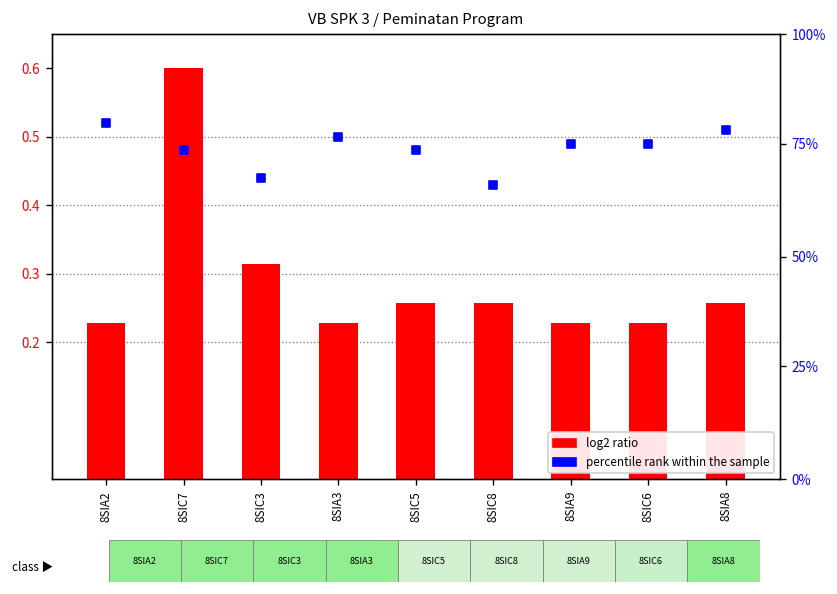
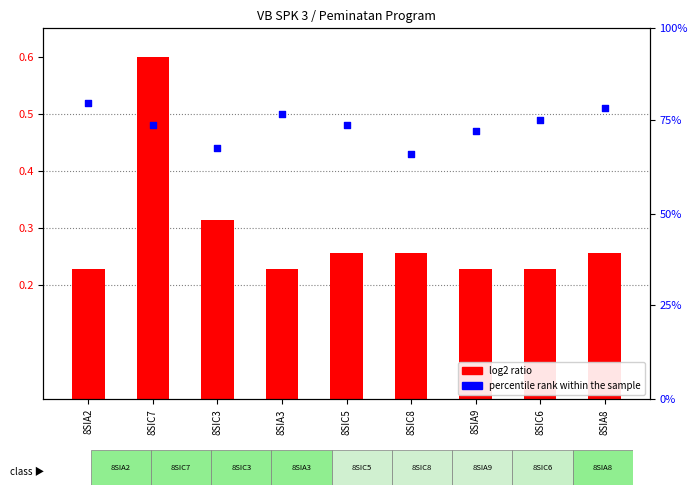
percentile rank within the sample, 8SIA9: 75% -> 72%
